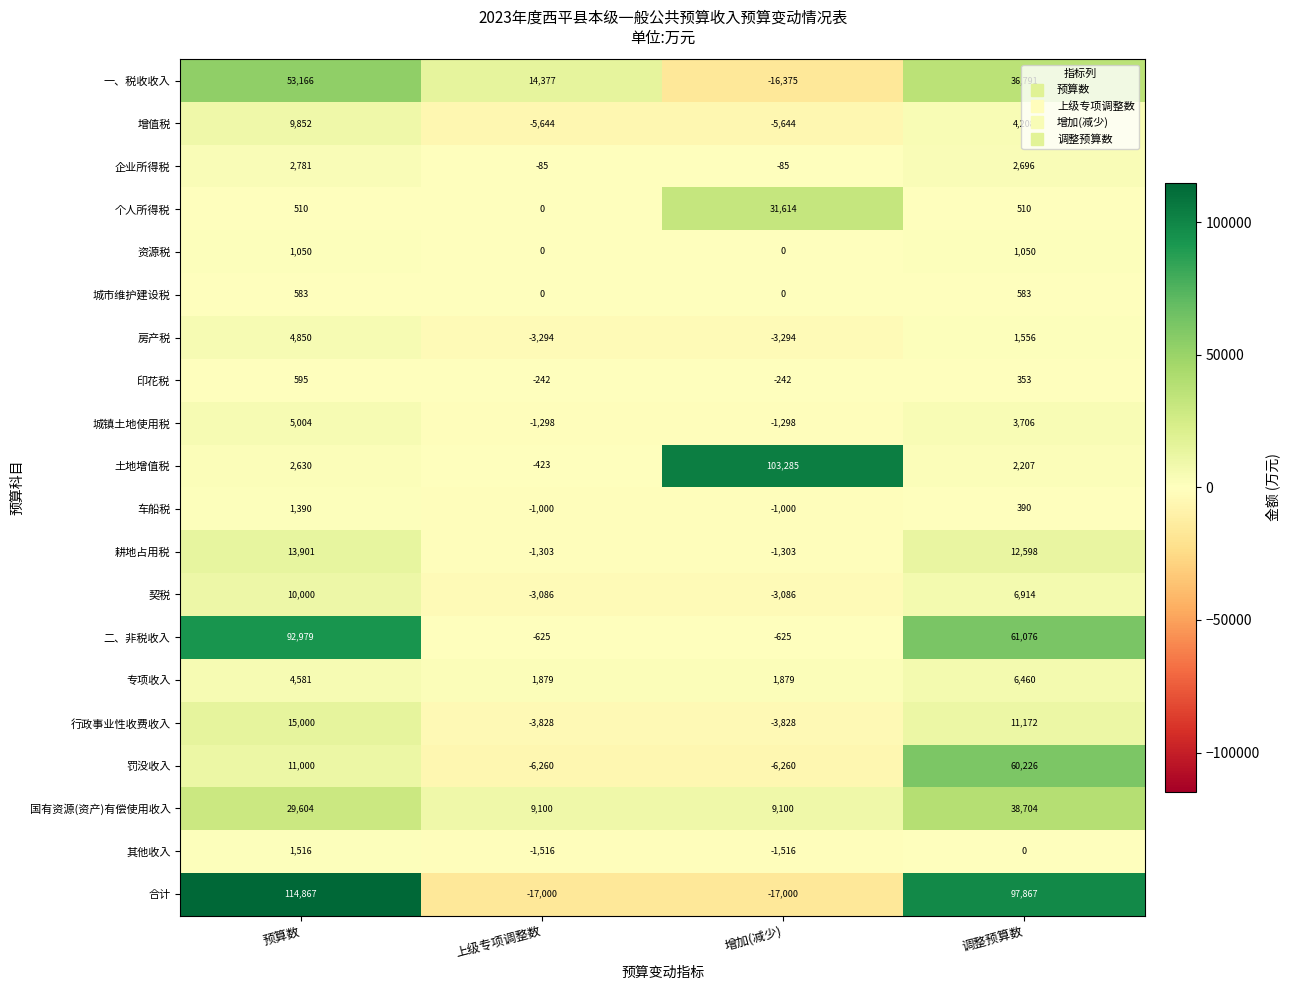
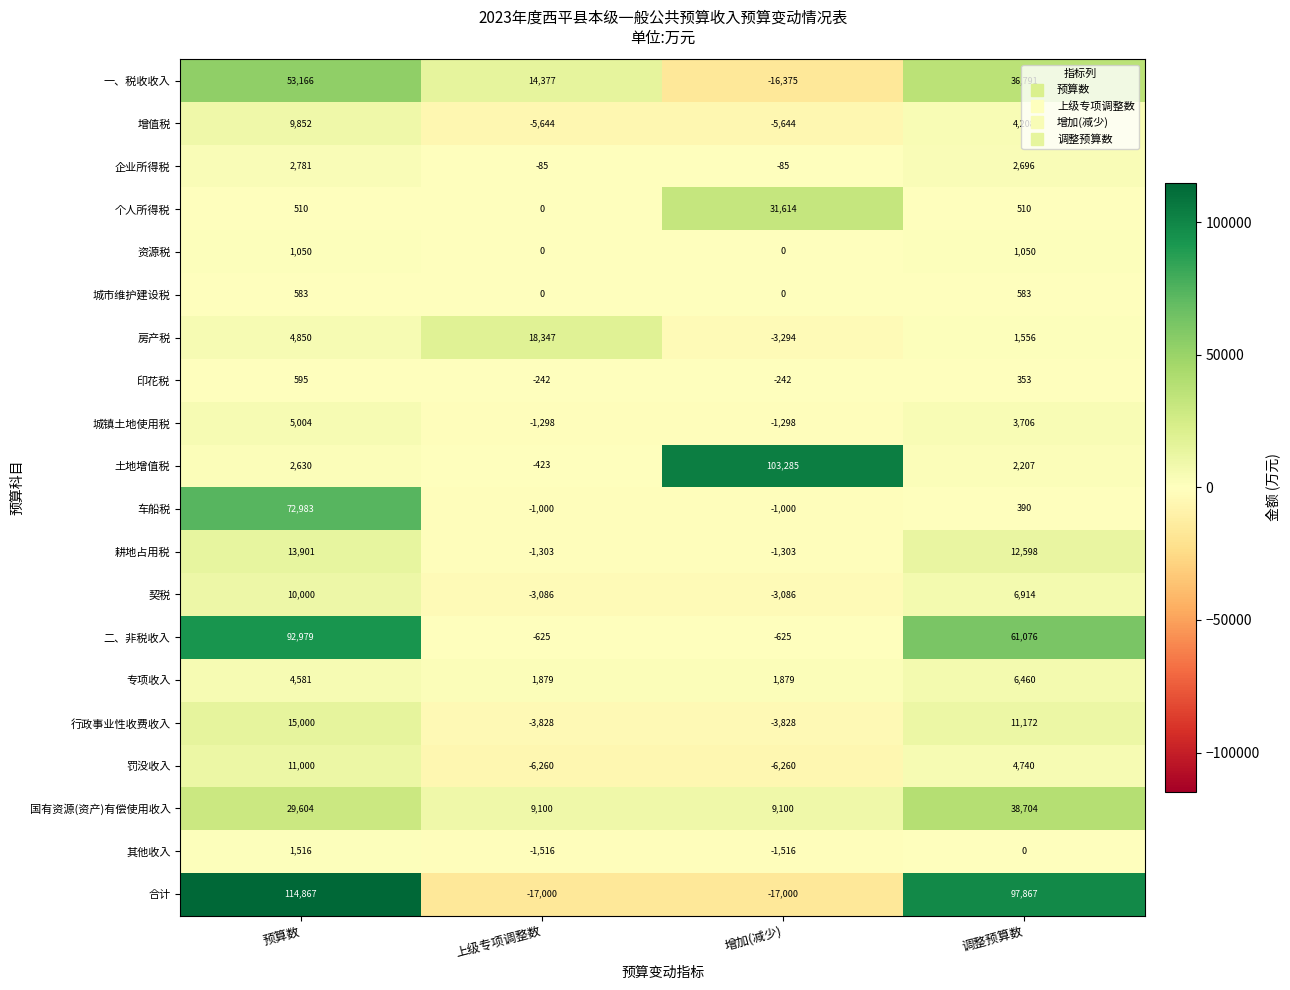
房产税, 上级专项调整数: -3,294 -> 18,347
车船税, 预算数: 1,390 -> 72,983
罚没收入, 调整预算数: 60,226 -> 4,740
